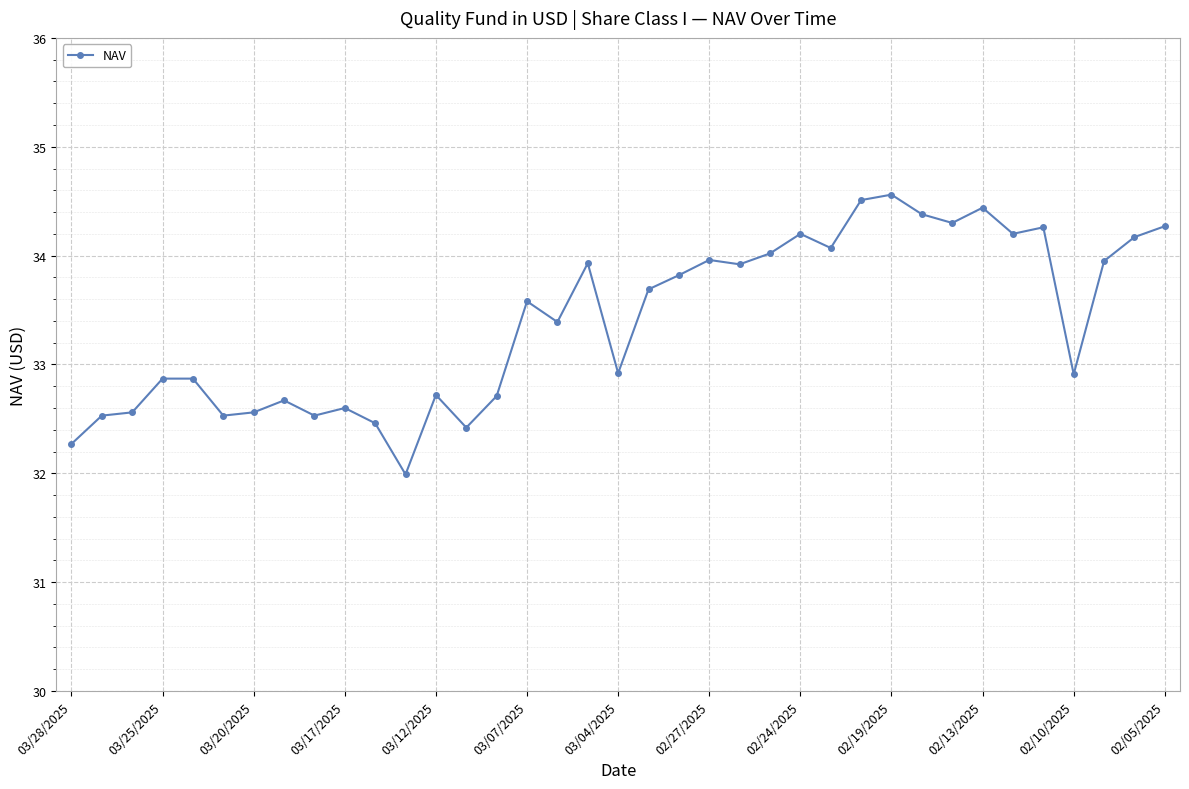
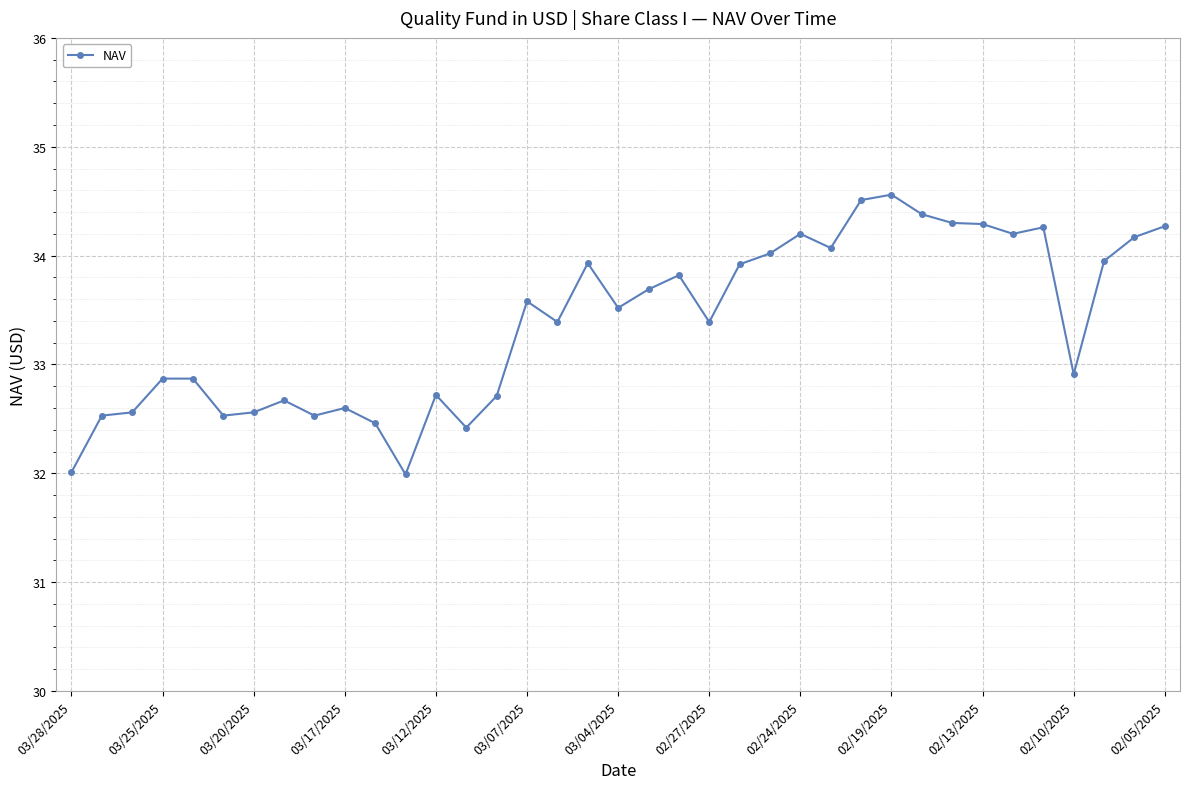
03/28/2025: 32.27 -> 32.01
03/04/2025: 32.92 -> 33.52
02/27/2025: 33.96 -> 33.39
02/13/2025: 34.44 -> 34.29
